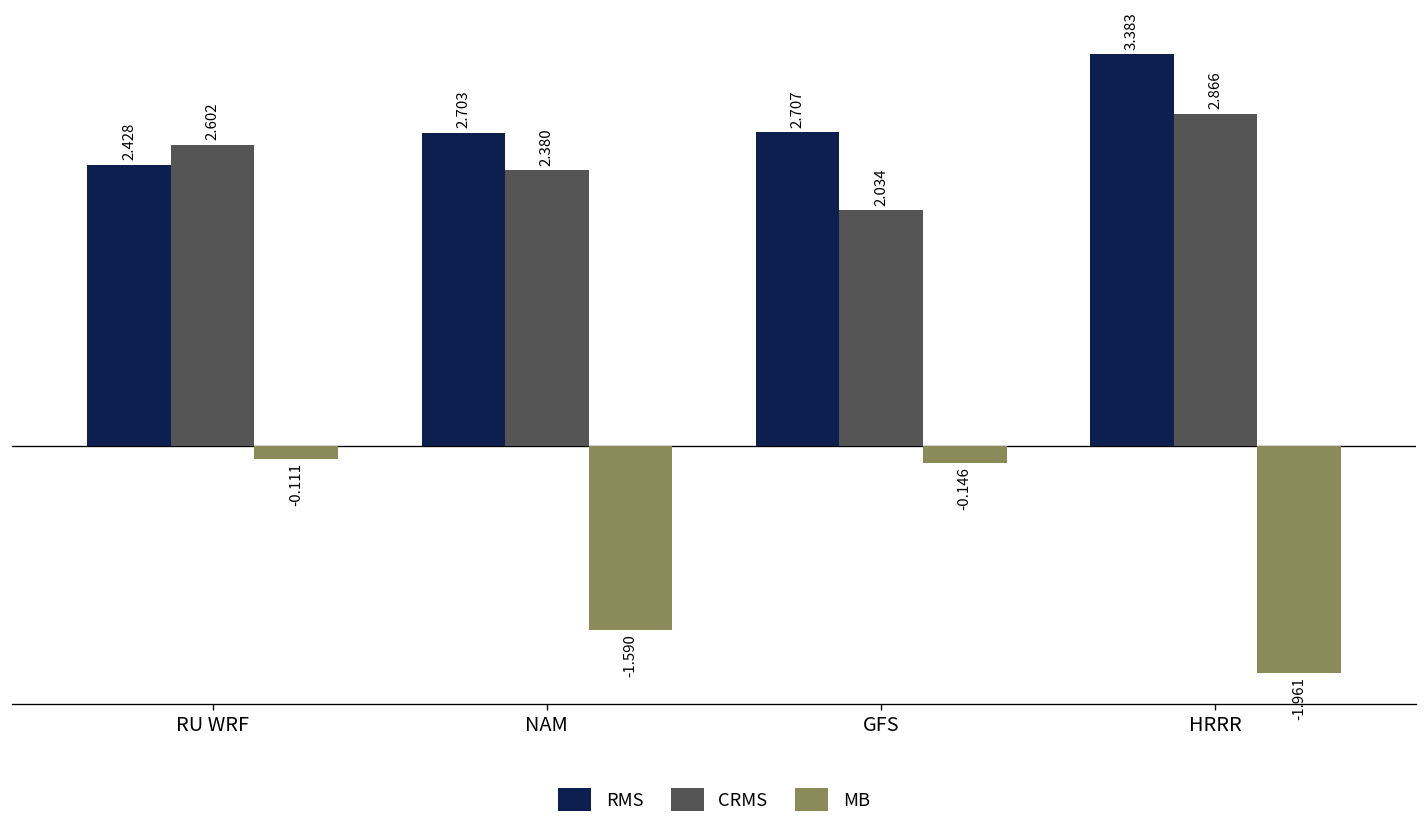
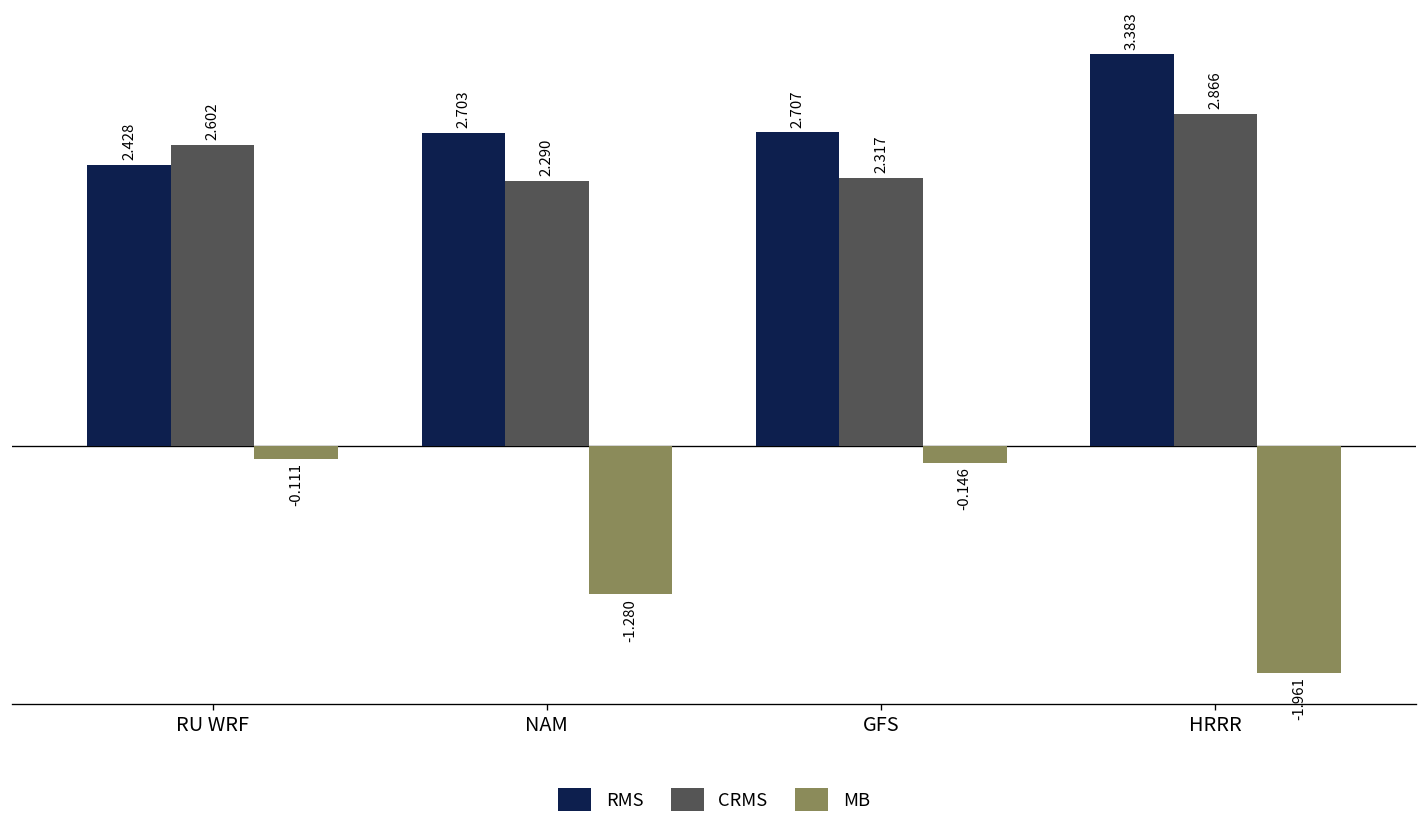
CRMS, NAM: 2.380 -> 2.290
MB, NAM: -1.590 -> -1.280
CRMS, GFS: 2.034 -> 2.317
